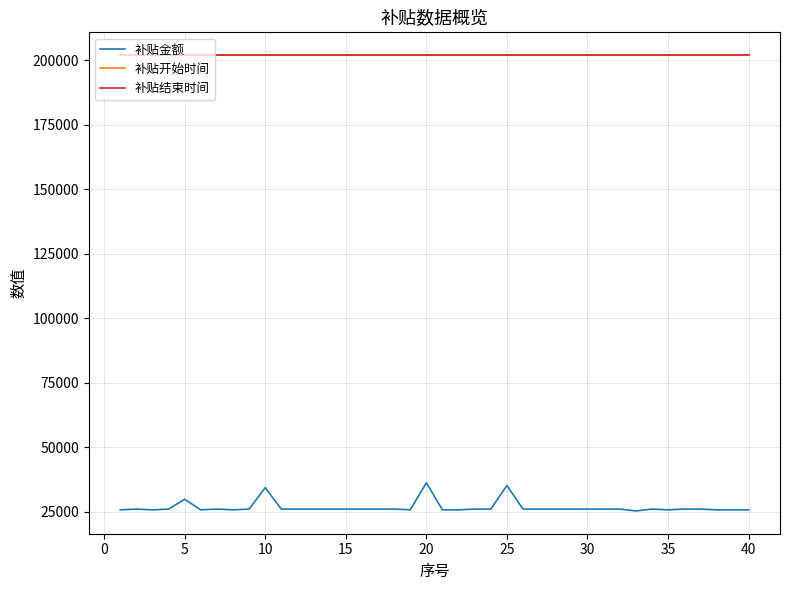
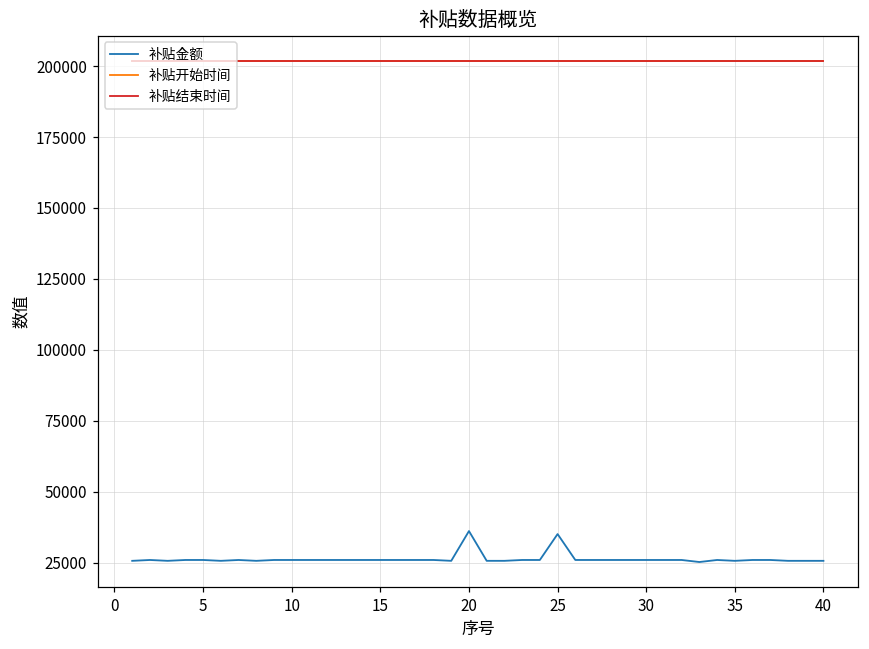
补贴金额, 5: 30000 -> 26000
补贴金额, 10: 34000 -> 26000
